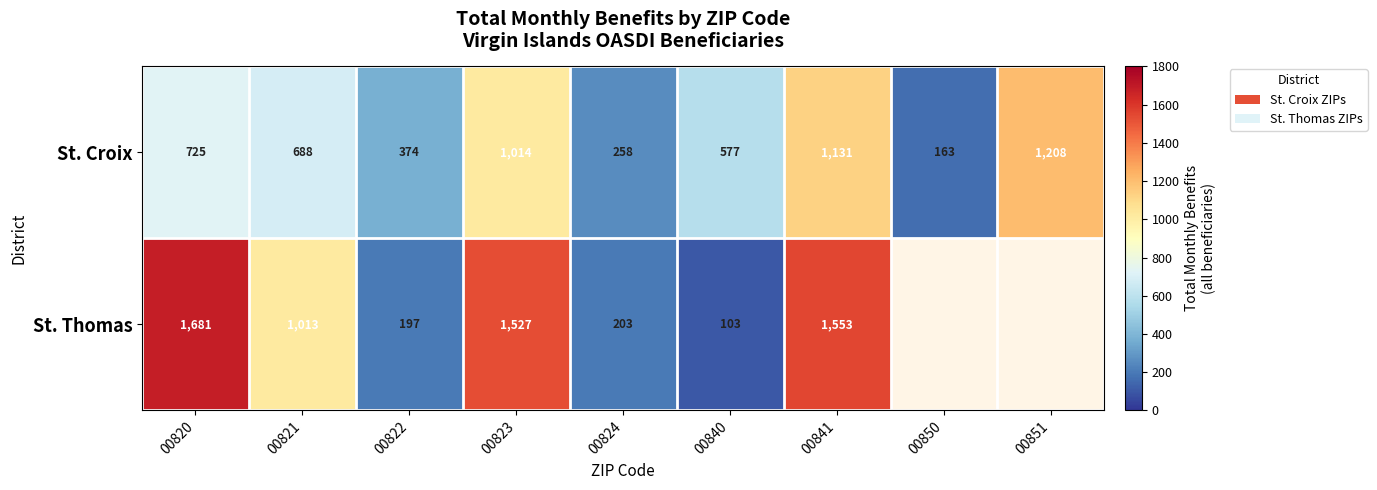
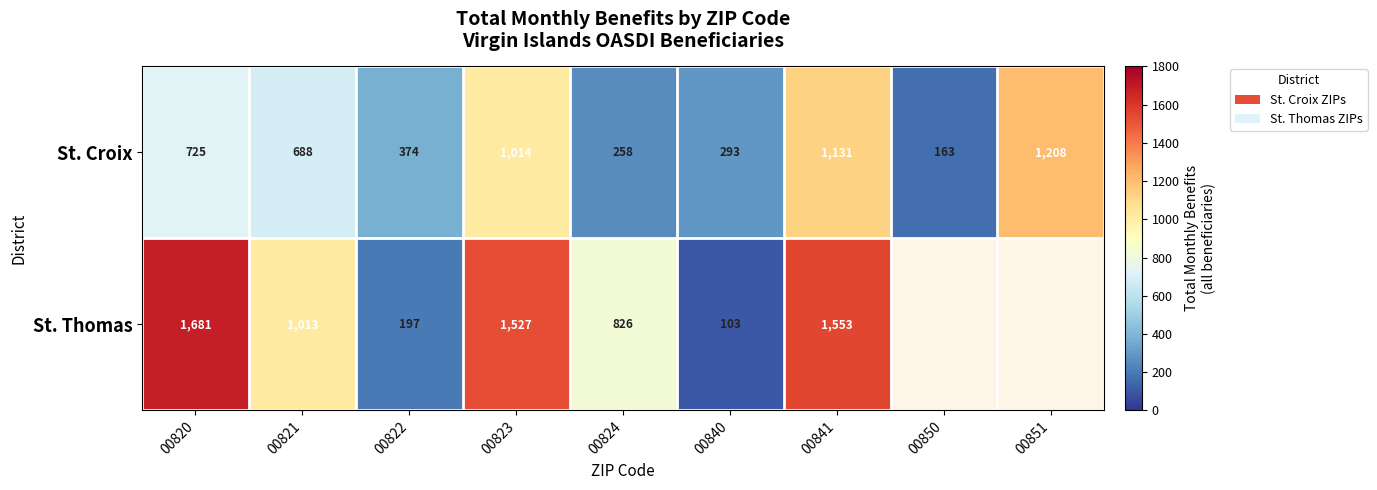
St. Croix, 00840: 577 -> 293
St. Thomas, 00824: 203 -> 826
